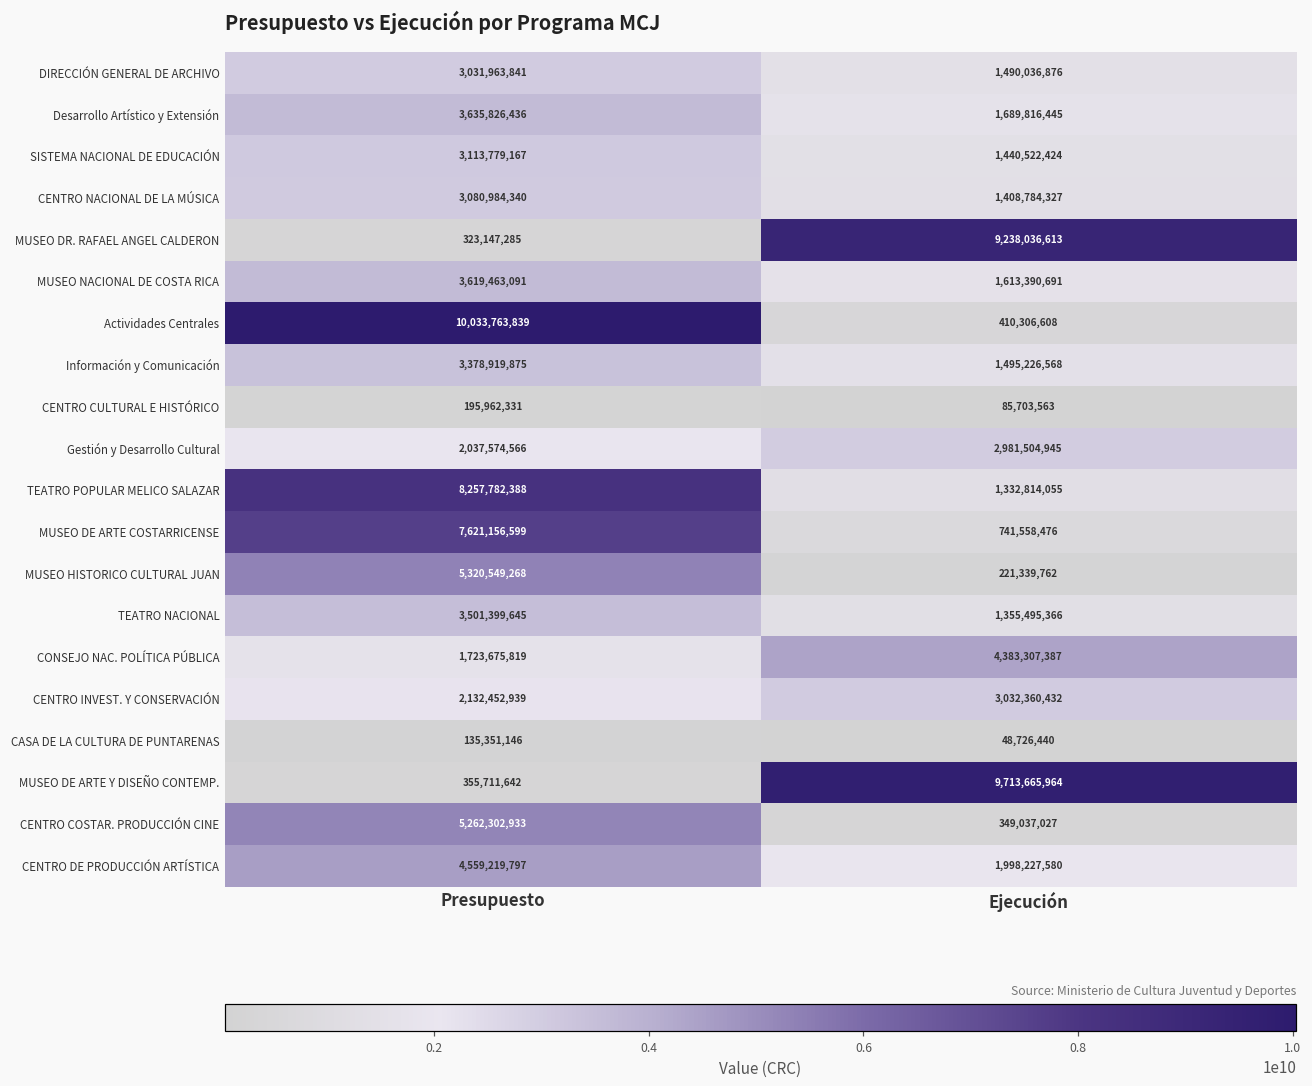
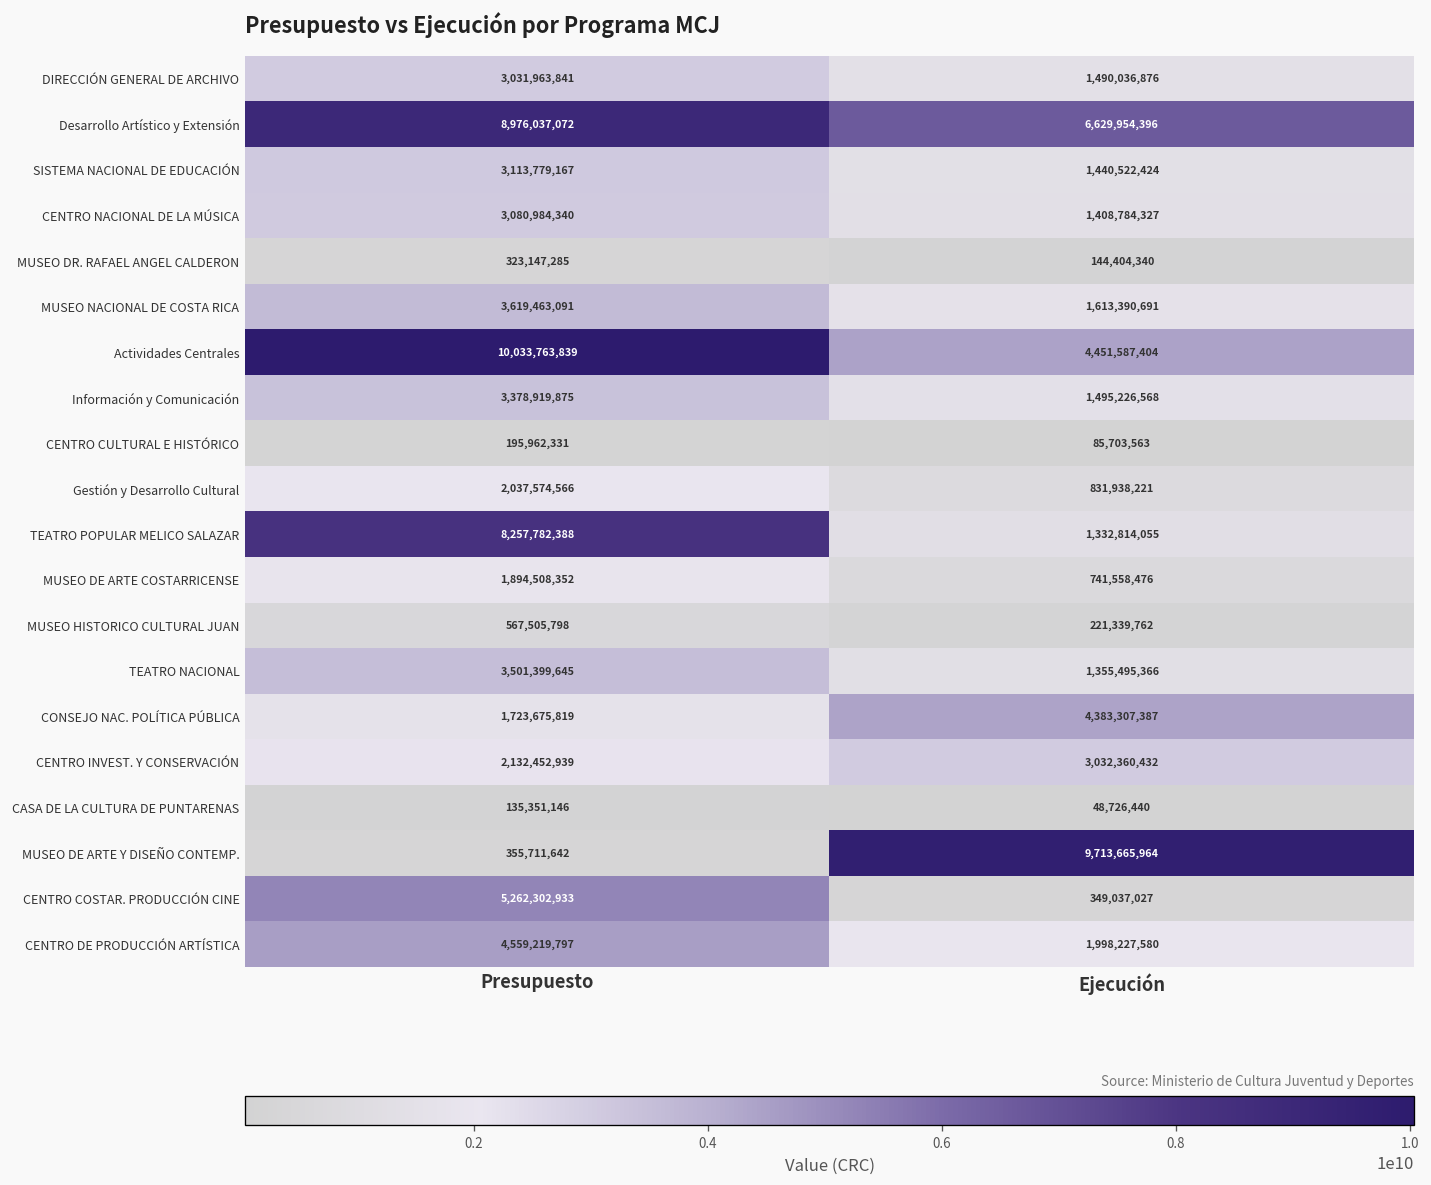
Desarrollo Artístico y Extensión, Presupuesto: 3,635,826,436 -> 8,976,037,072
Desarrollo Artístico y Extensión, Ejecución: 1,689,816,445 -> 6,629,954,396
MUSEO DR. RAFAEL ANGEL CALDERON, Ejecución: 9,238,036,613 -> 144,404,340
Actividades Centrales, Ejecución: 410,306,608 -> 4,451,587,404
Gestión y Desarrollo Cultural, Ejecución: 2,981,504,945 -> 831,938,221
MUSEO DE ARTE COSTARRICENSE, Presupuesto: 7,621,156,599 -> 1,894,508,352
MUSEO HISTORICO CULTURAL JUAN, Presupuesto: 5,320,549,268 -> 567,505,798
